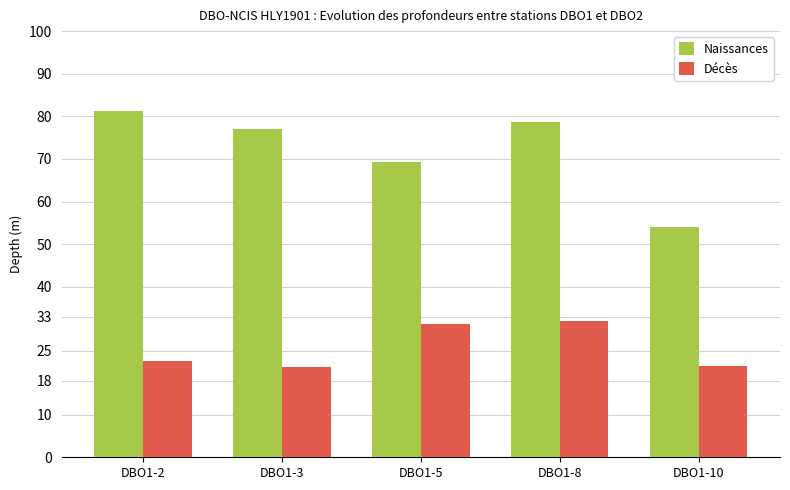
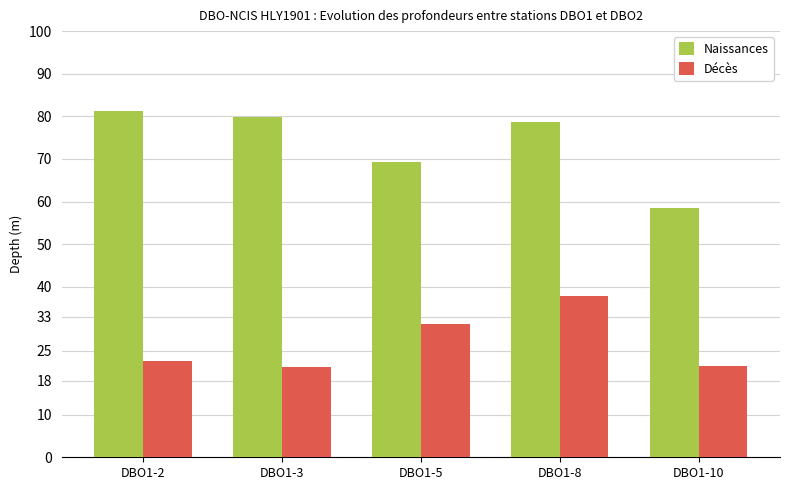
Naissances, DBO1-3: 77 -> 80
Décès, DBO1-8: 32 -> 38
Naissances, DBO1-10: 54 -> 58
